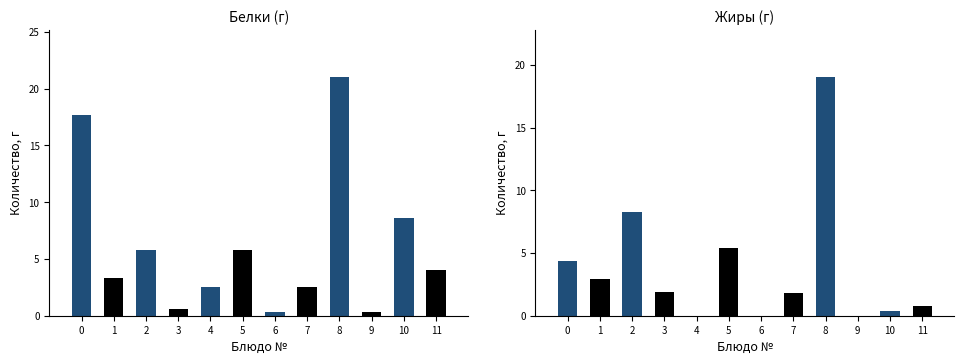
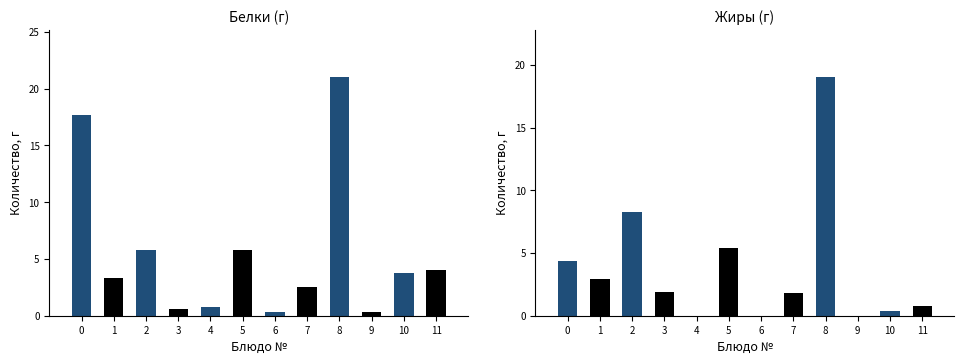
Белки (г), 4: 2.5 -> 0.8
Белки (г), 10: 8.6 -> 3.8
